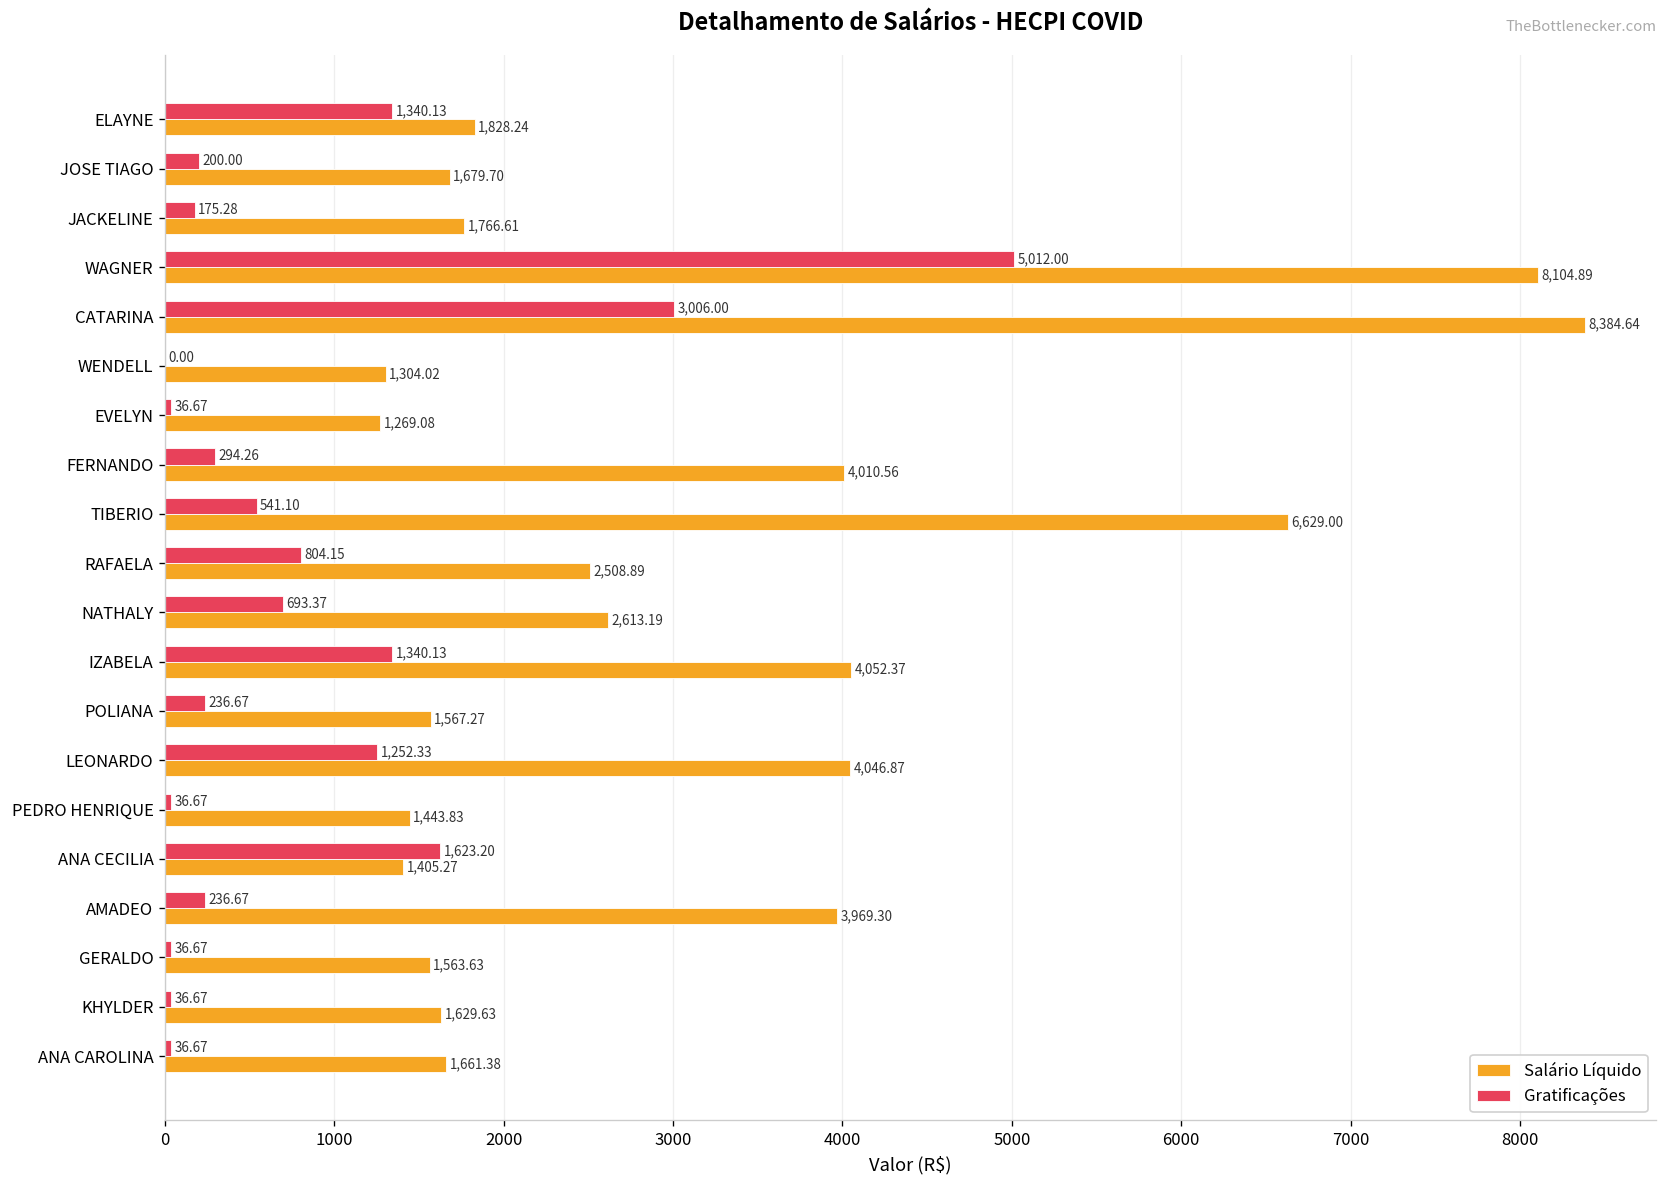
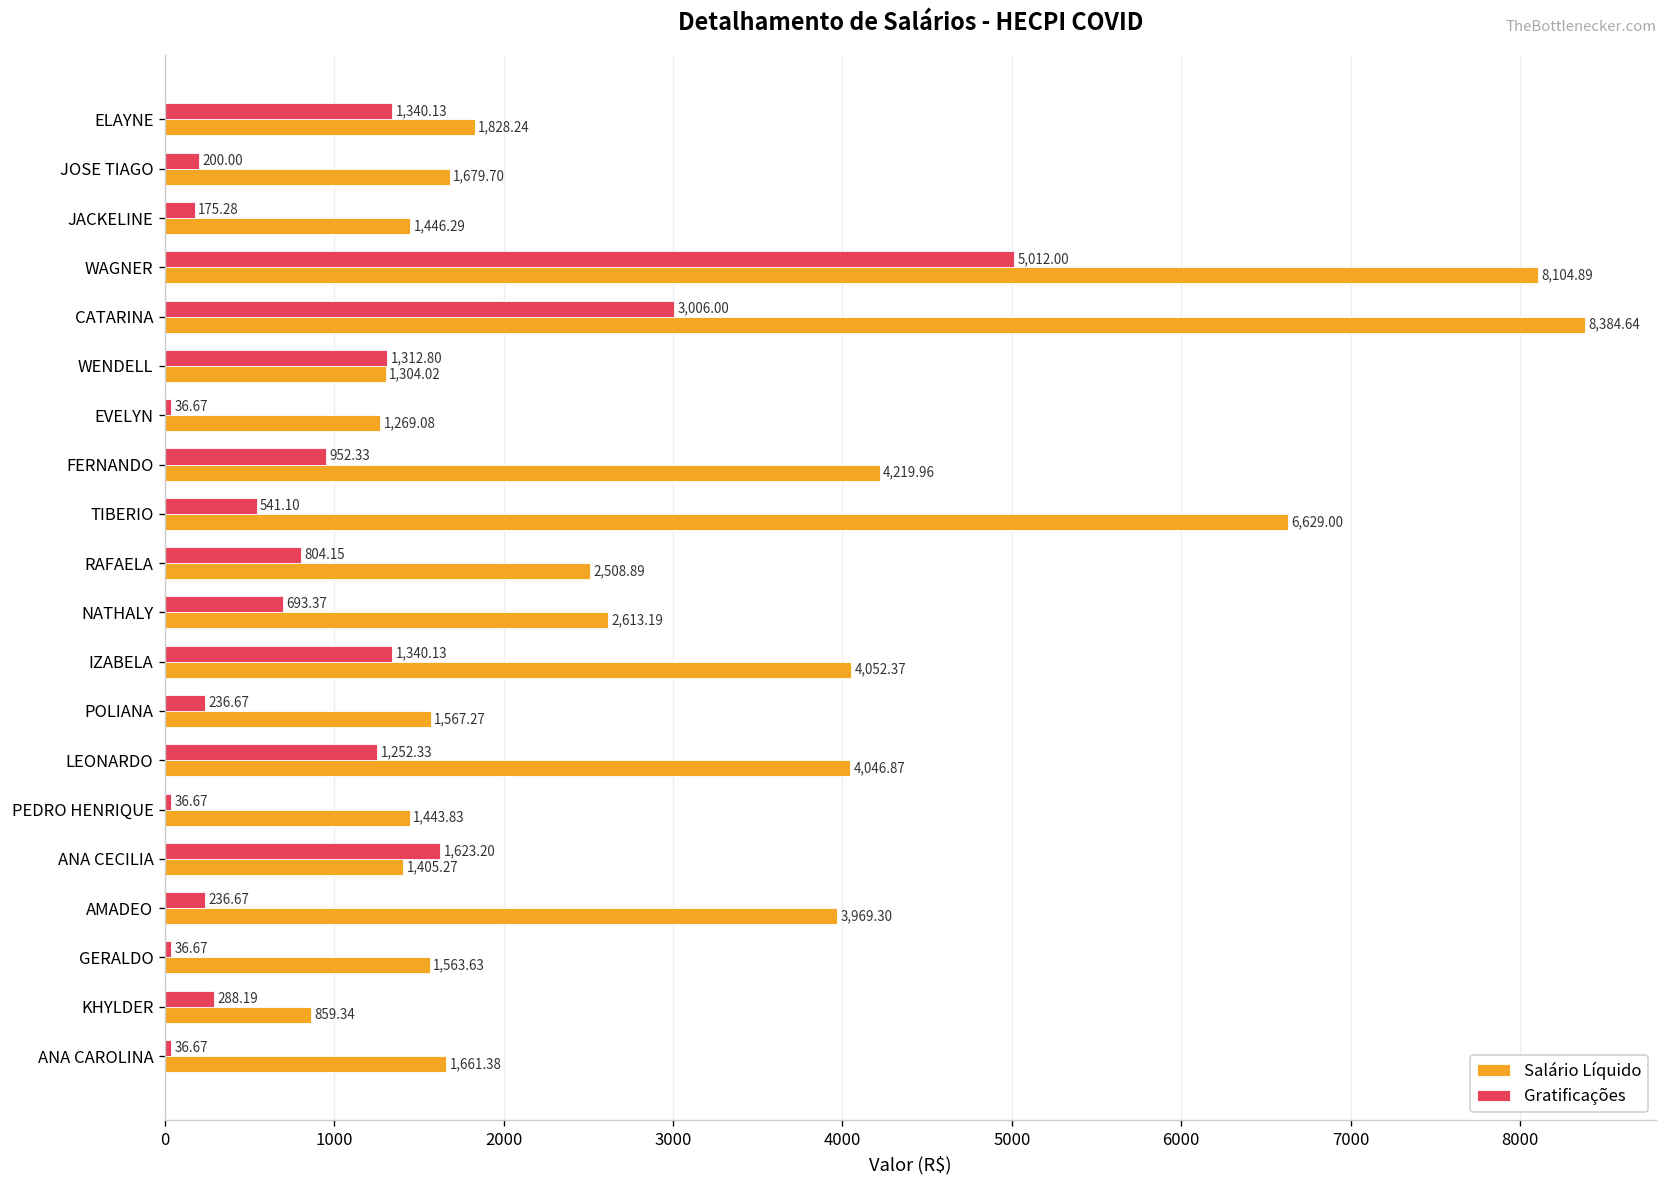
Salário Líquido, JACKELINE: 1,766.61 -> 1,446.29
Gratificações, WENDELL: 0.00 -> 1,312.80
Gratificações, FERNANDO: 294.26 -> 952.33
Salário Líquido, FERNANDO: 4,010.56 -> 4,219.96
Gratificações, KHYLDER: 36.67 -> 288.19
Salário Líquido, KHYLDER: 1,629.63 -> 859.34
